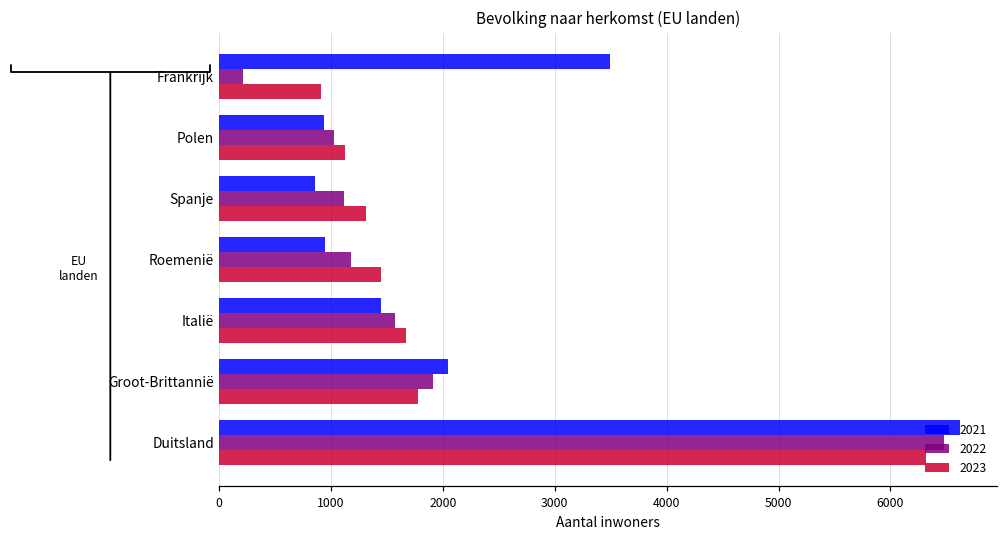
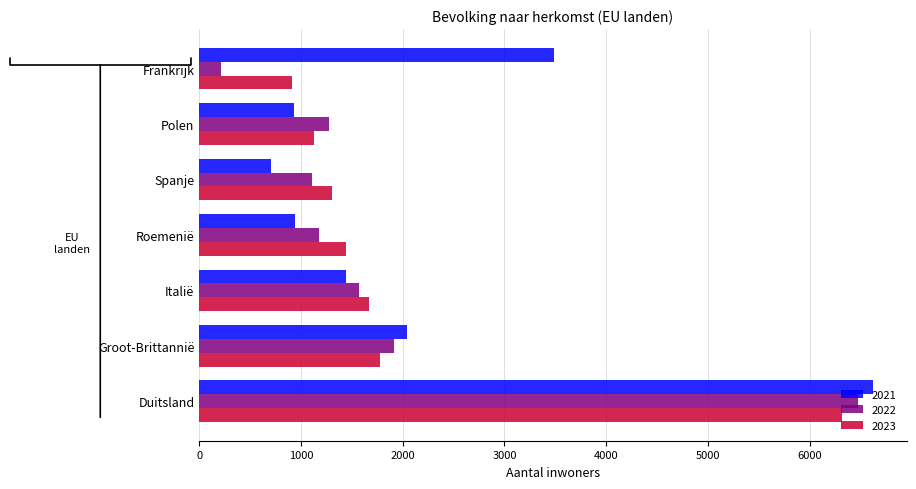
2022, Polen: 1030 -> 1270
2021, Spanje: 860 -> 710
